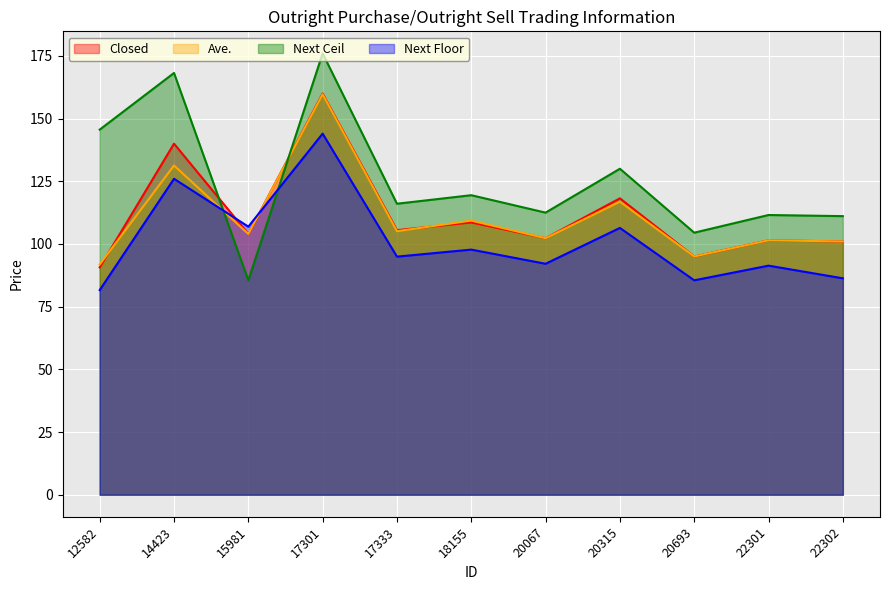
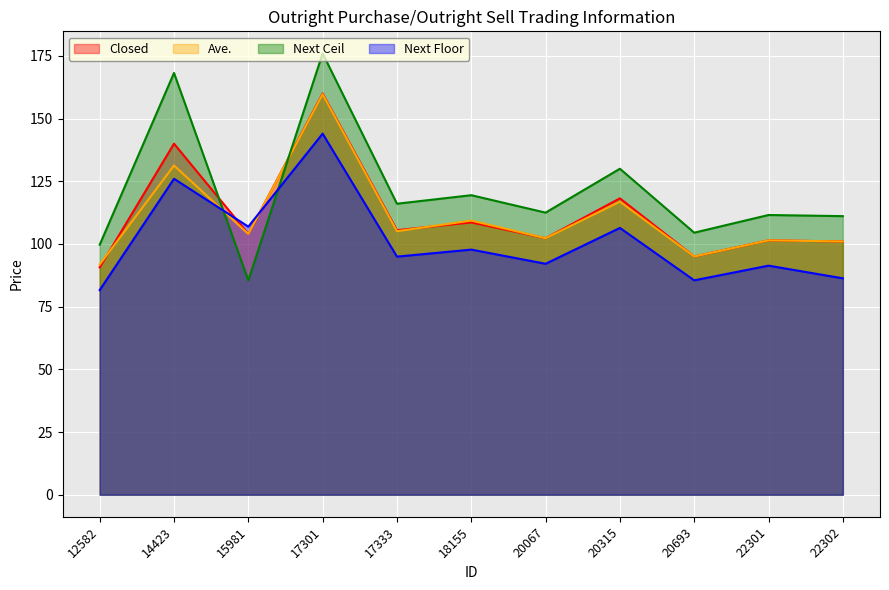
Next Ceil, 12582: 146 -> 100
